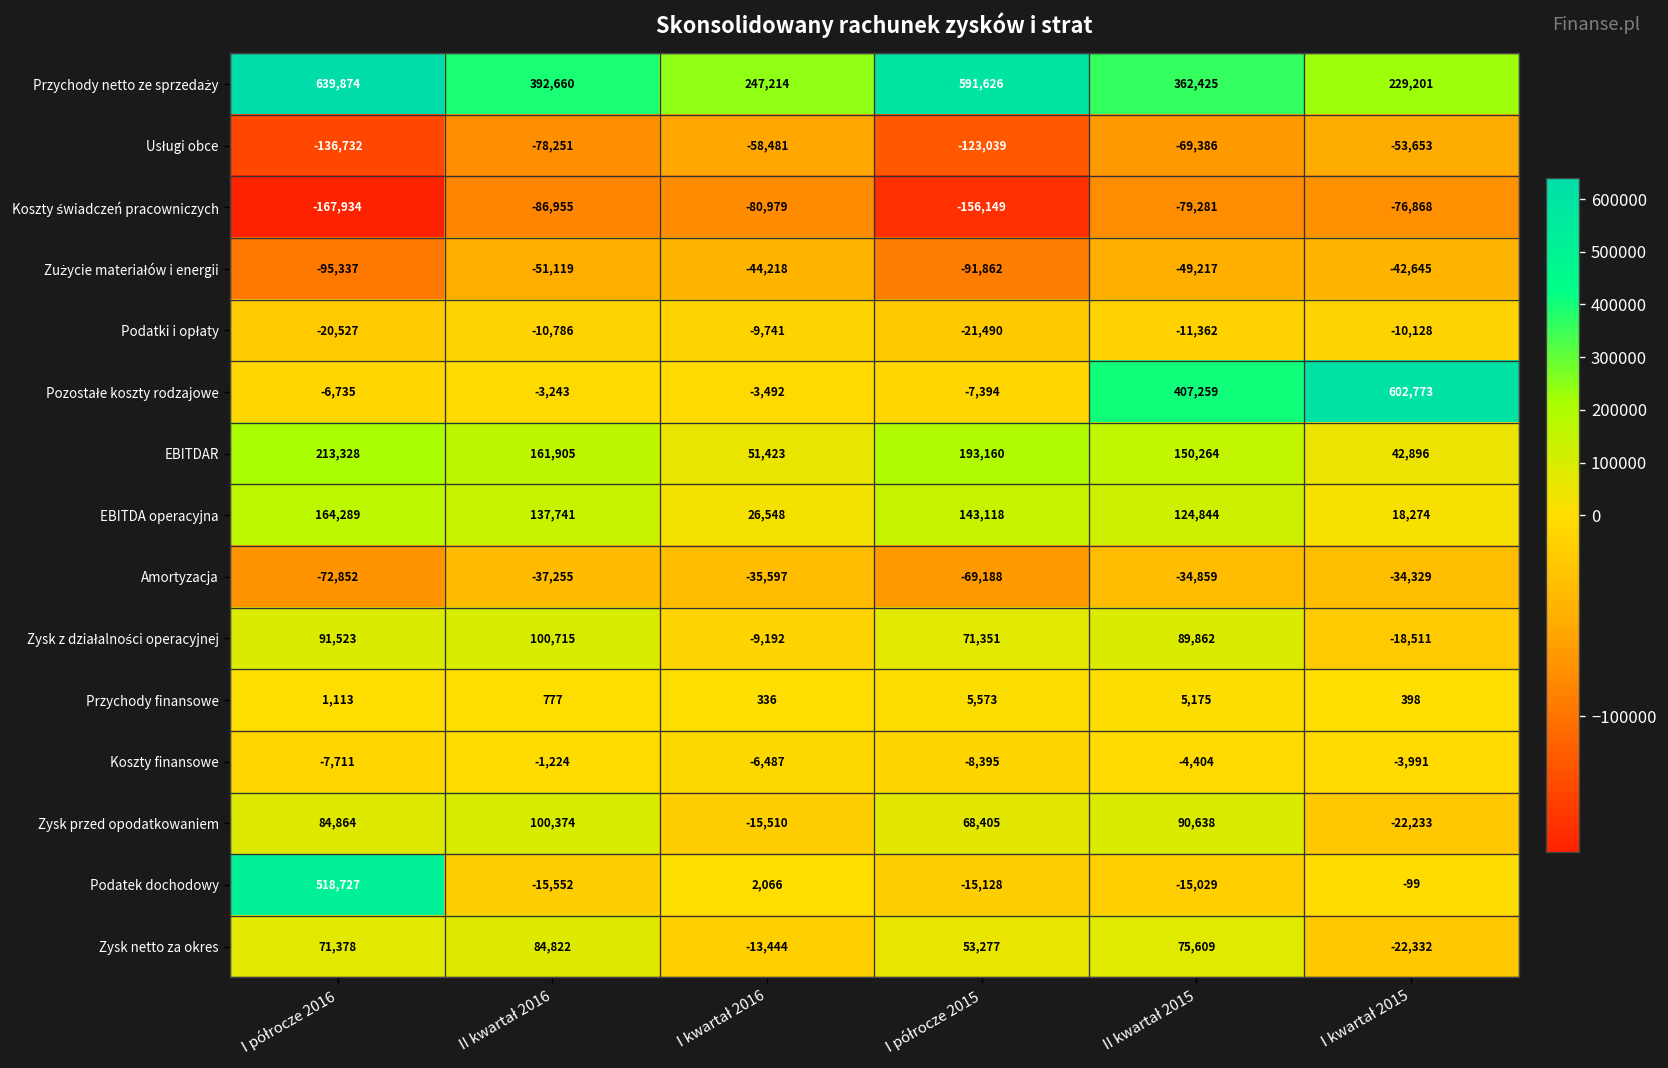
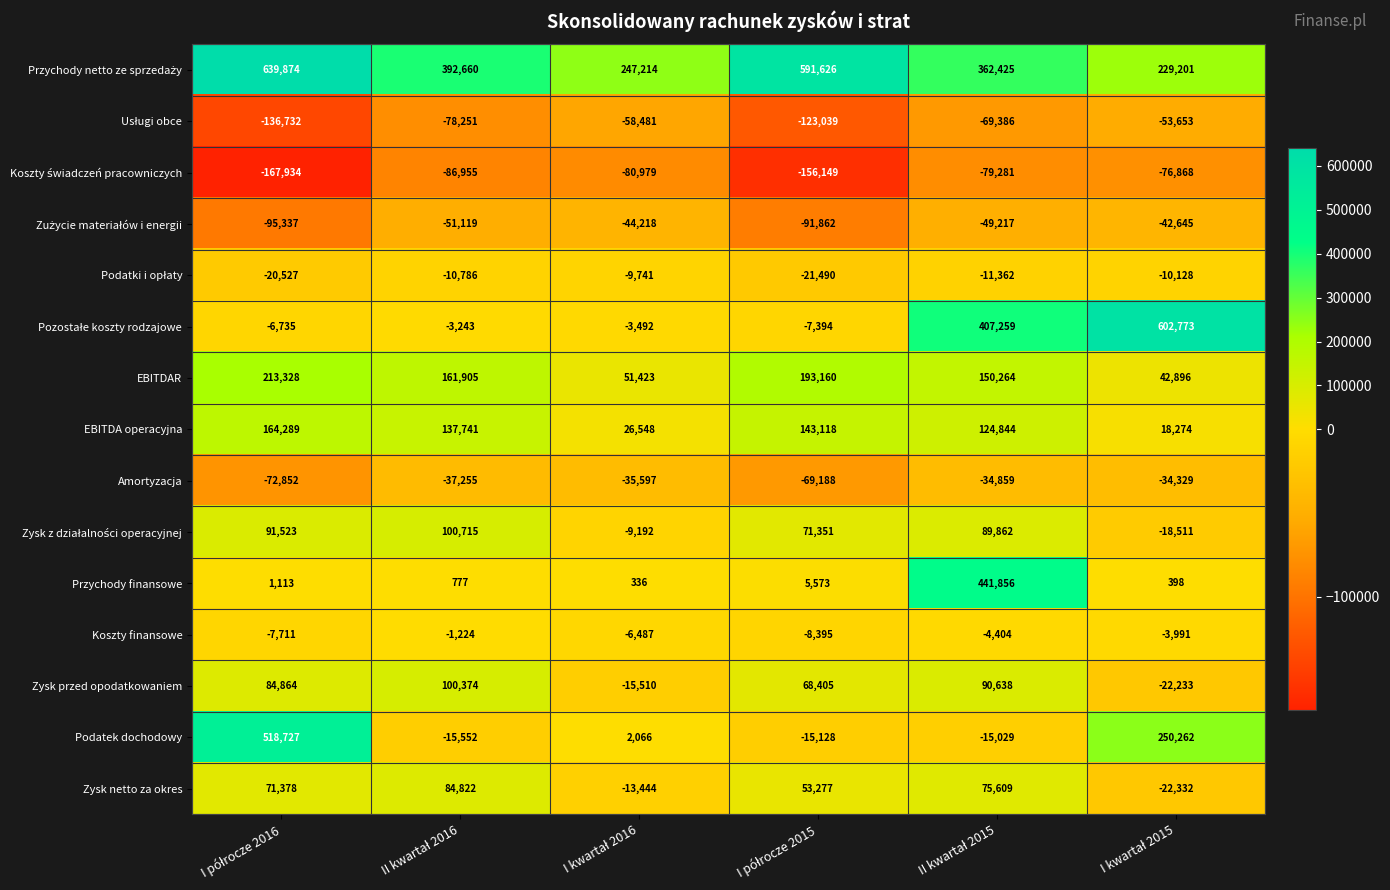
Przychody finansowe, II kwartał 2015: 5,175 -> 441,856
Podatek dochodowy, I kwartał 2015: -99 -> 250,262
